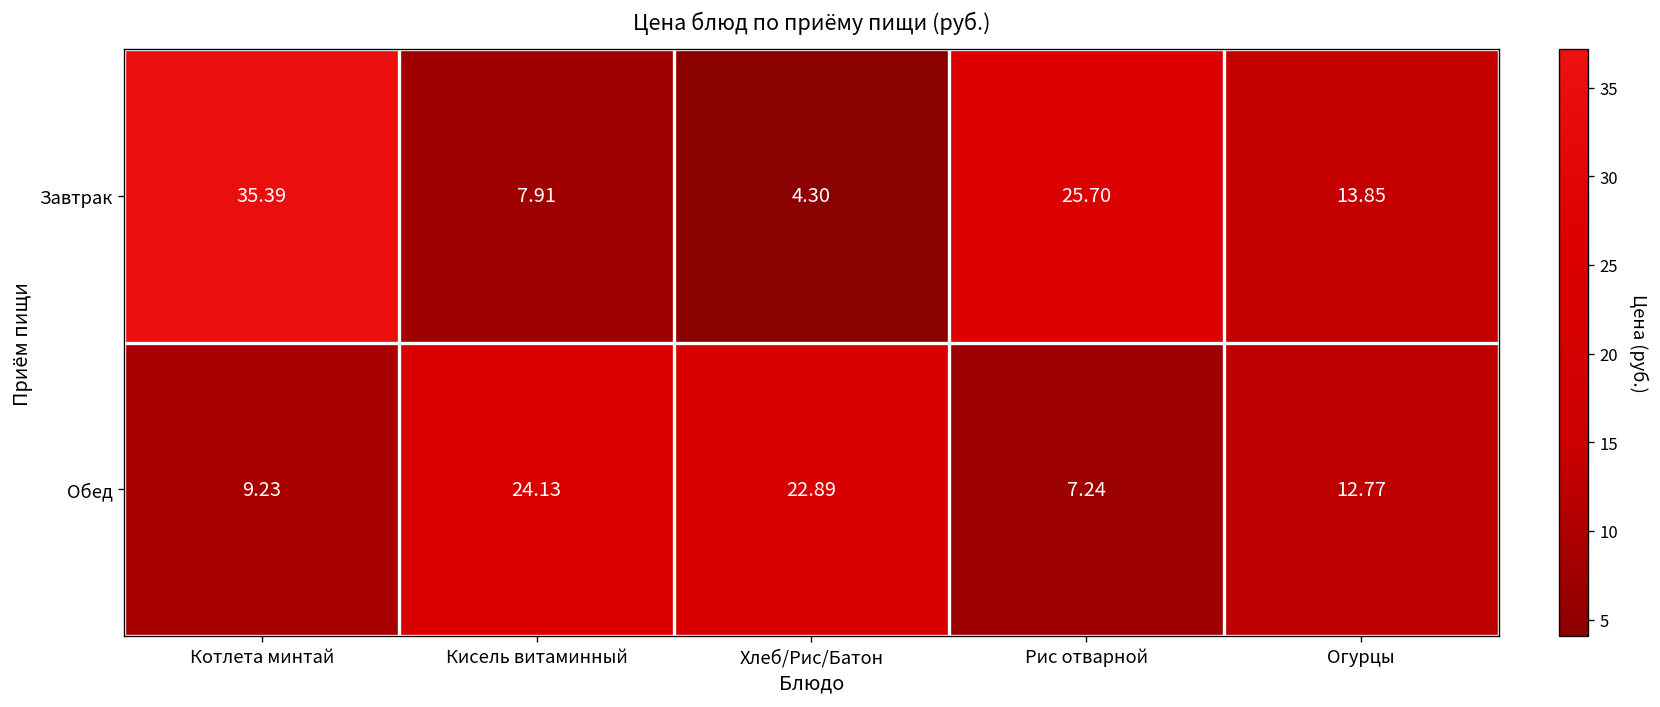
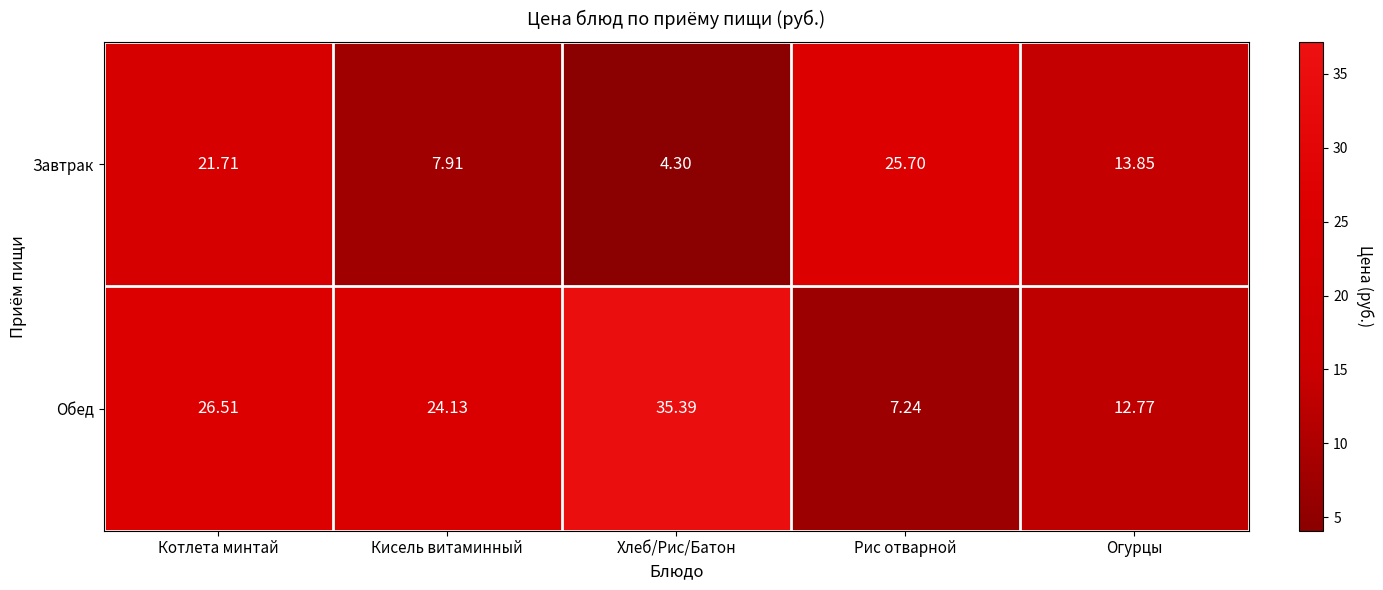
Завтрак, Котлета минтай: 35.39 -> 21.71
Обед, Котлета минтай: 9.23 -> 26.51
Обед, Хлеб/Рис/Батон: 22.89 -> 35.39
